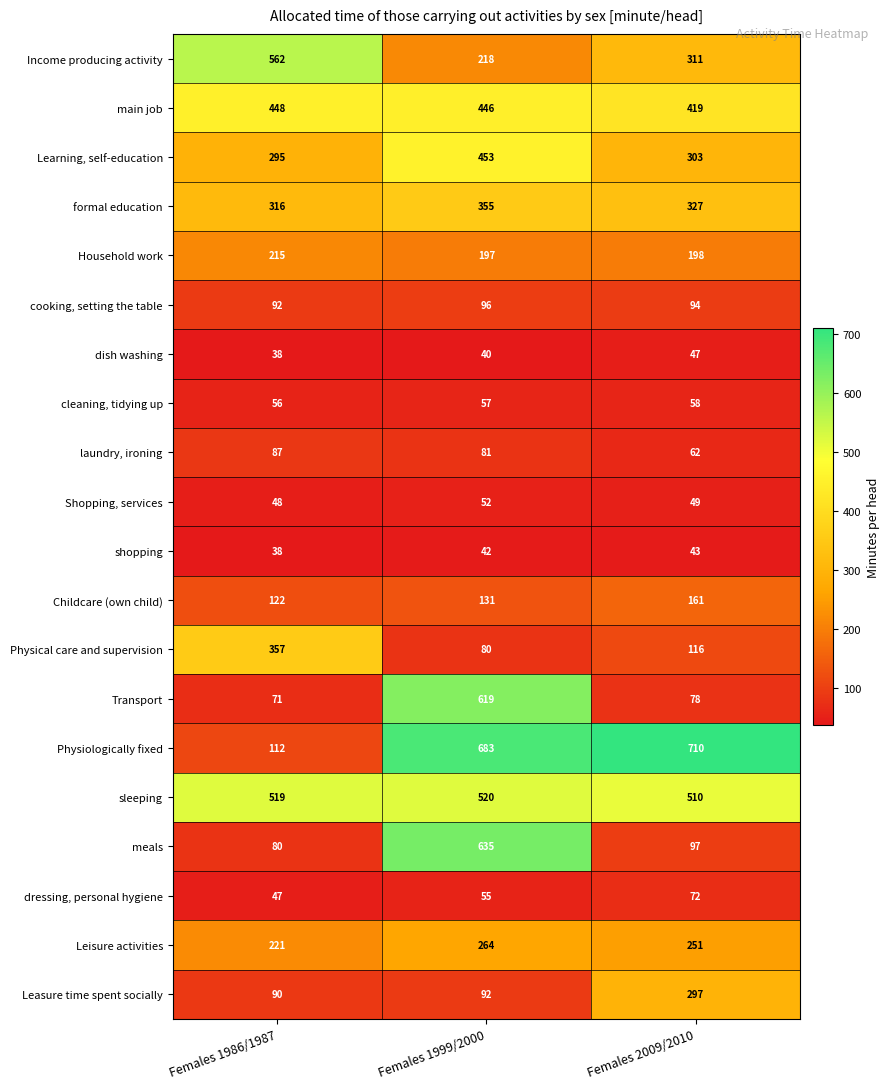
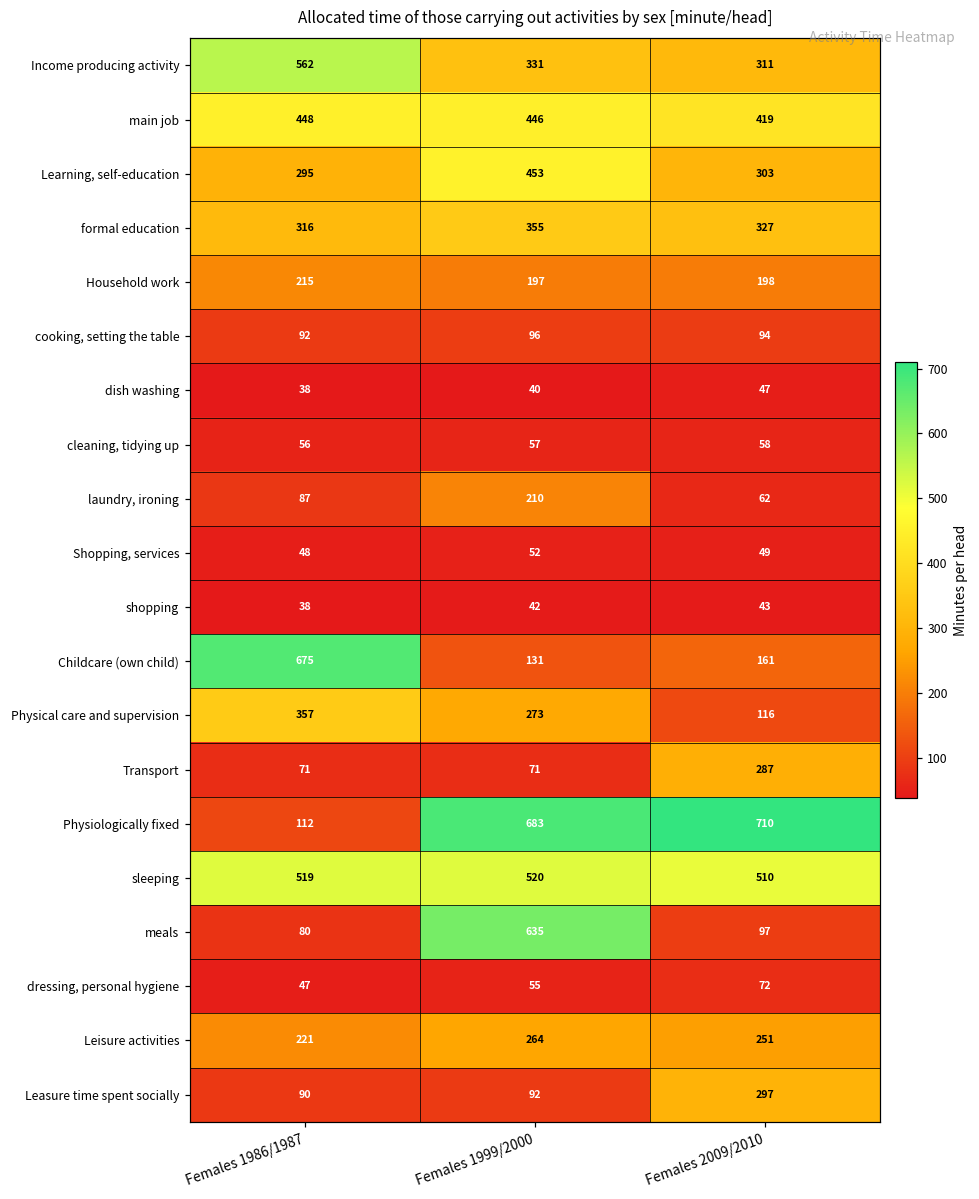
Income producing activity, Females 1999/2000: 218 -> 331
laundry, ironing, Females 1999/2000: 81 -> 210
Childcare (own child), Females 1986/1987: 122 -> 675
Physical care and supervision, Females 1999/2000: 80 -> 273
Transport, Females 1999/2000: 619 -> 71
Transport, Females 2009/2010: 78 -> 287
